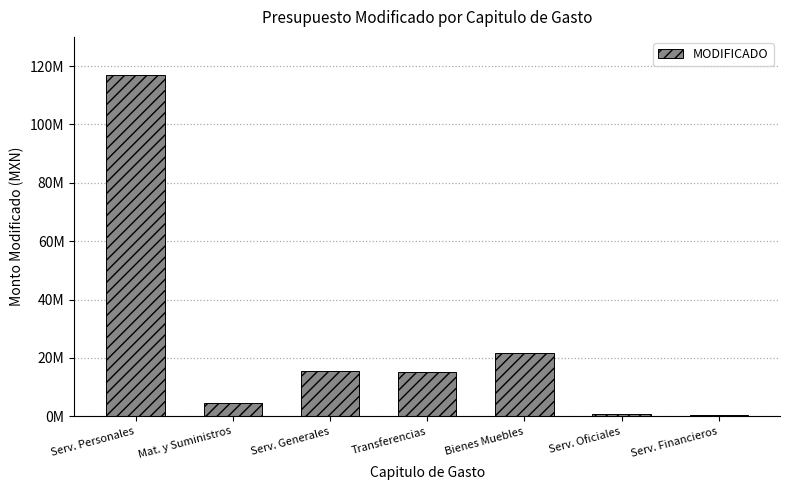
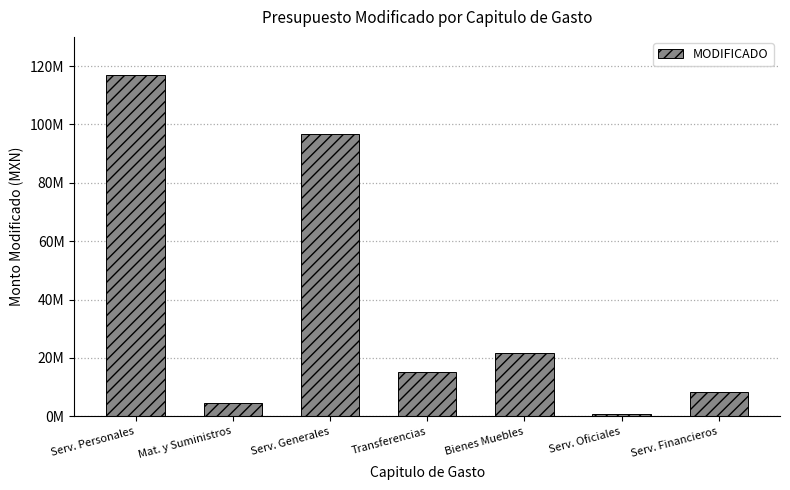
Serv. Generales: 15000000 -> 97000000
Serv. Financieros: 0 -> 8000000
